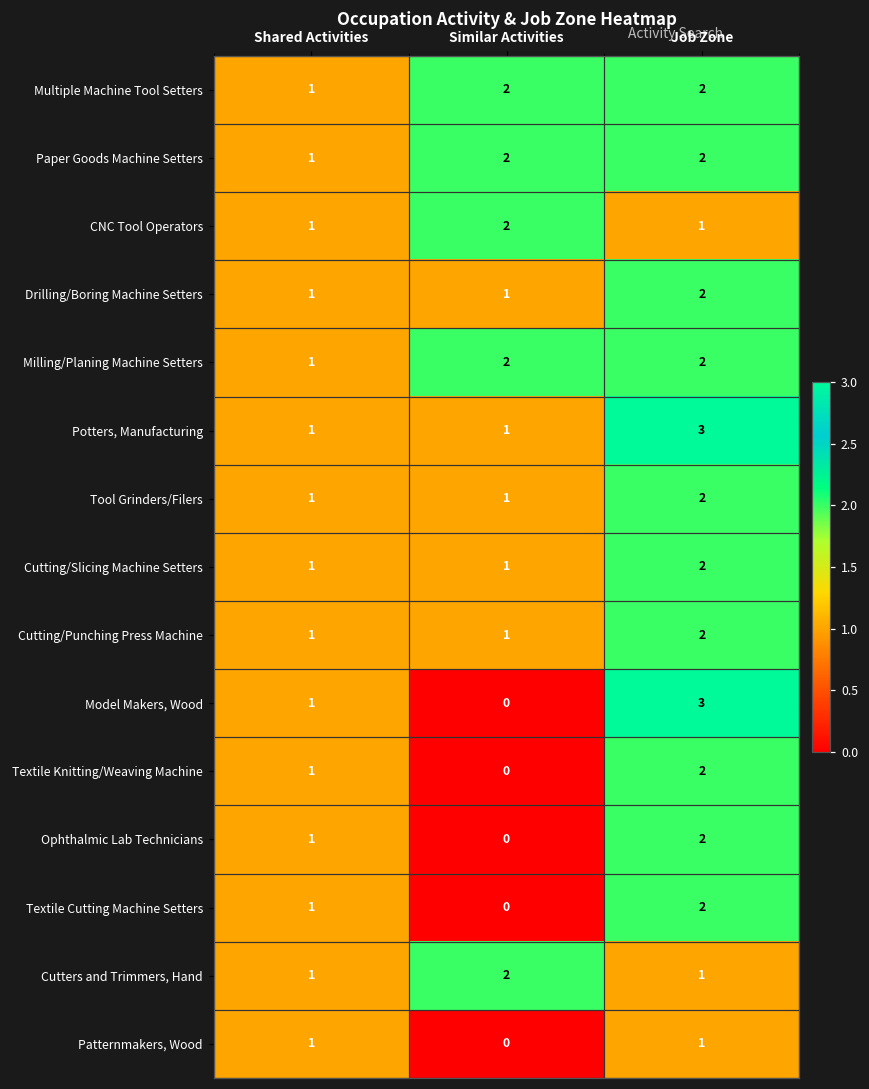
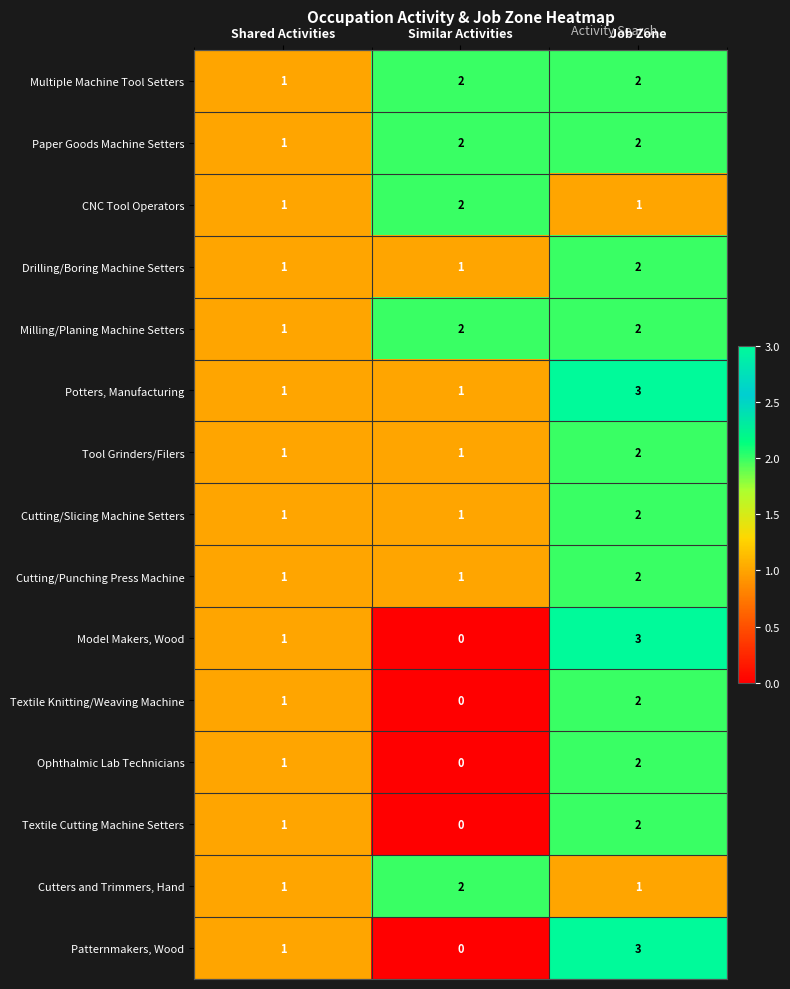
Patternmakers, Wood, Job Zone: 1 -> 3
